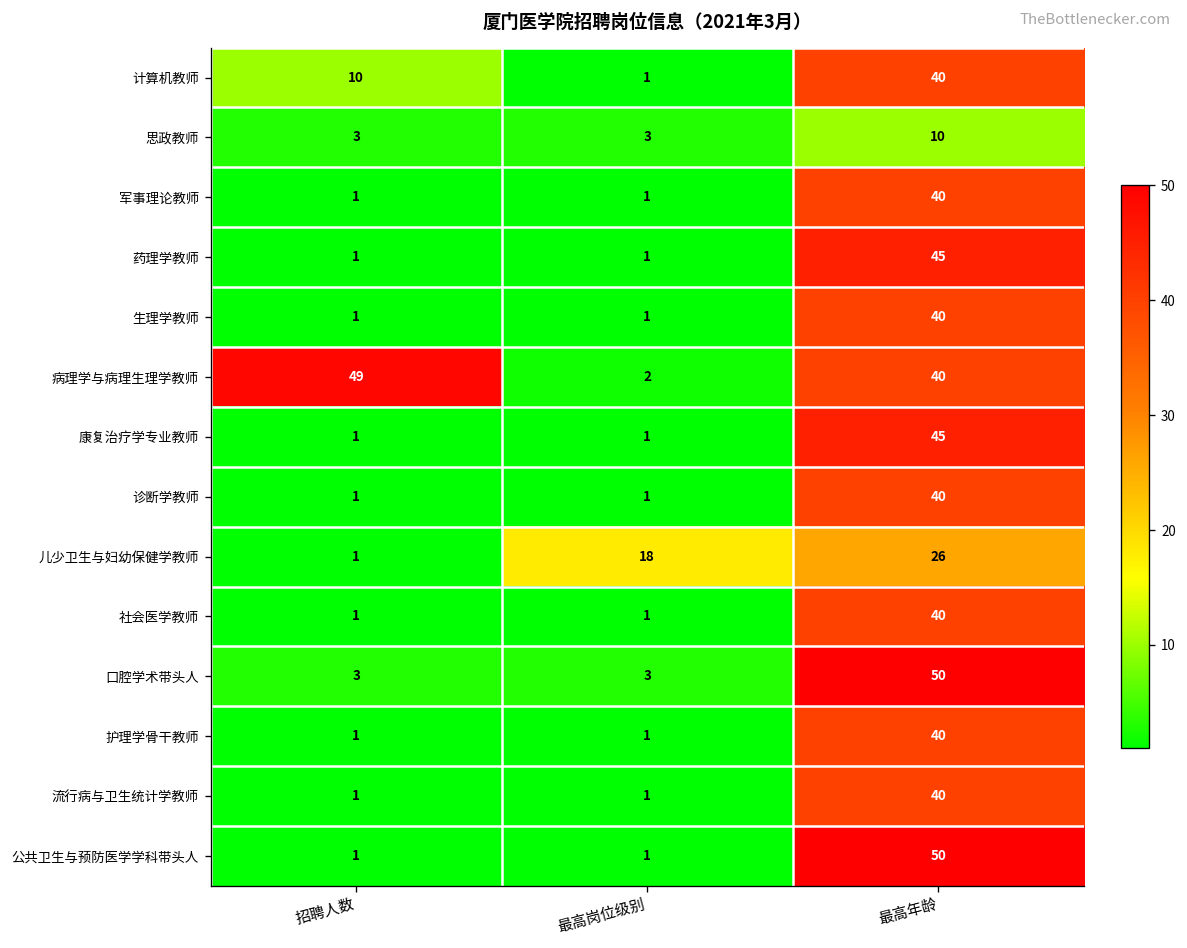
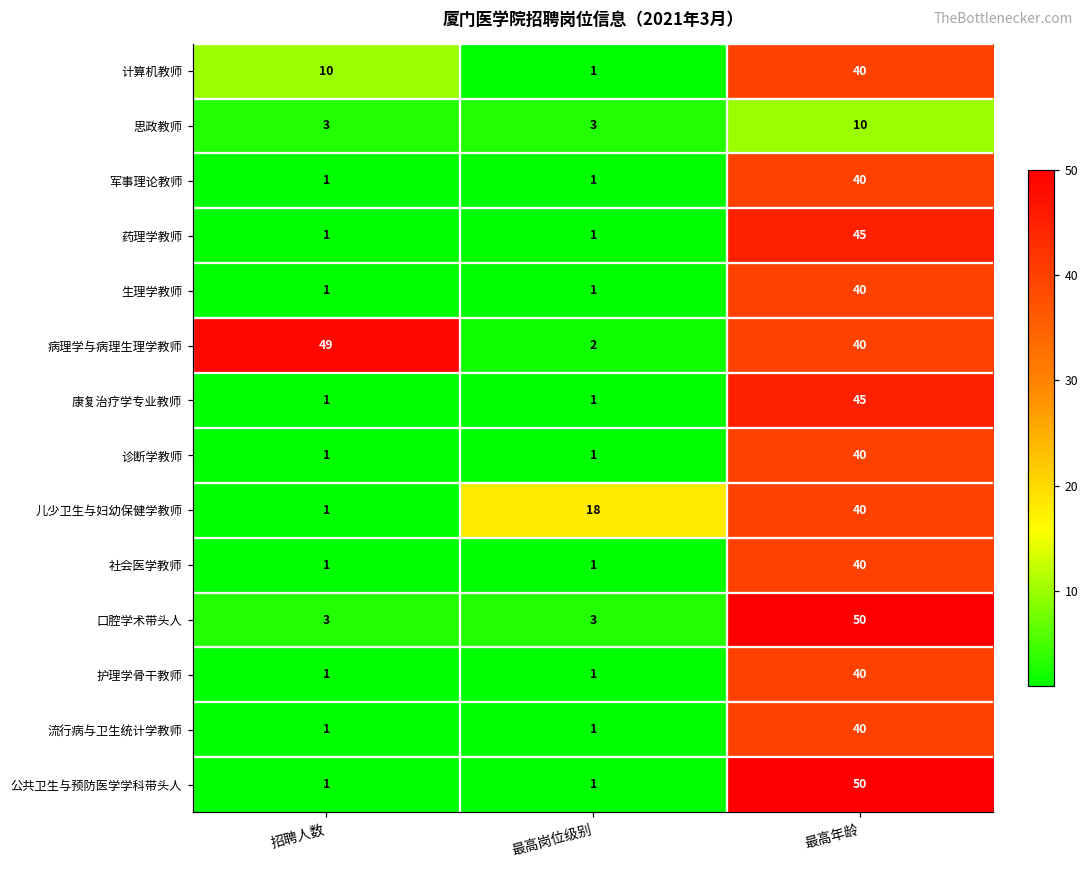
儿少卫生与妇幼保健学教师, 最高年龄: 26 -> 40
